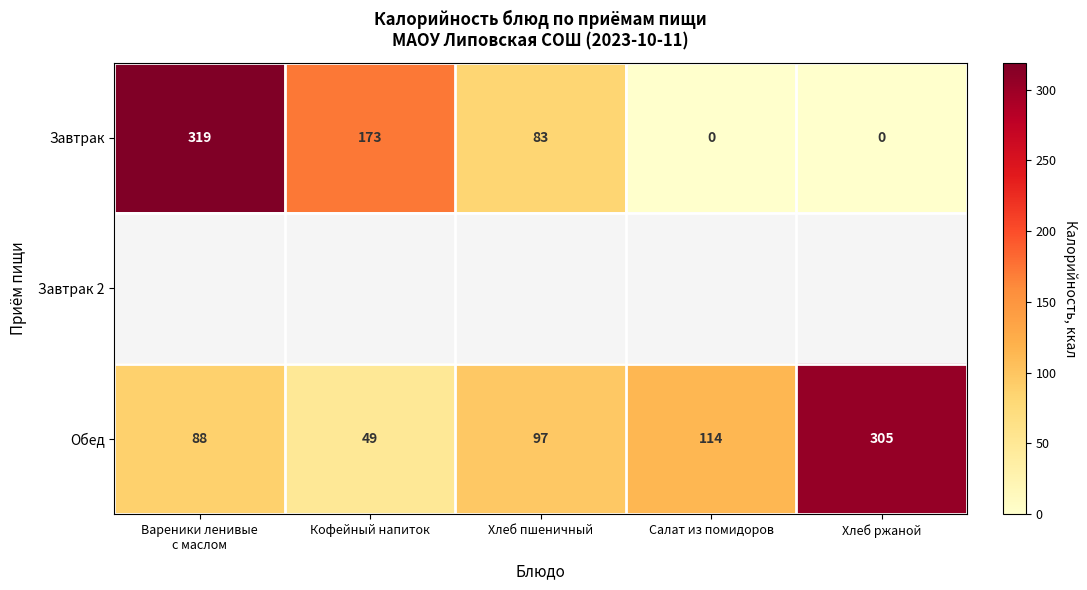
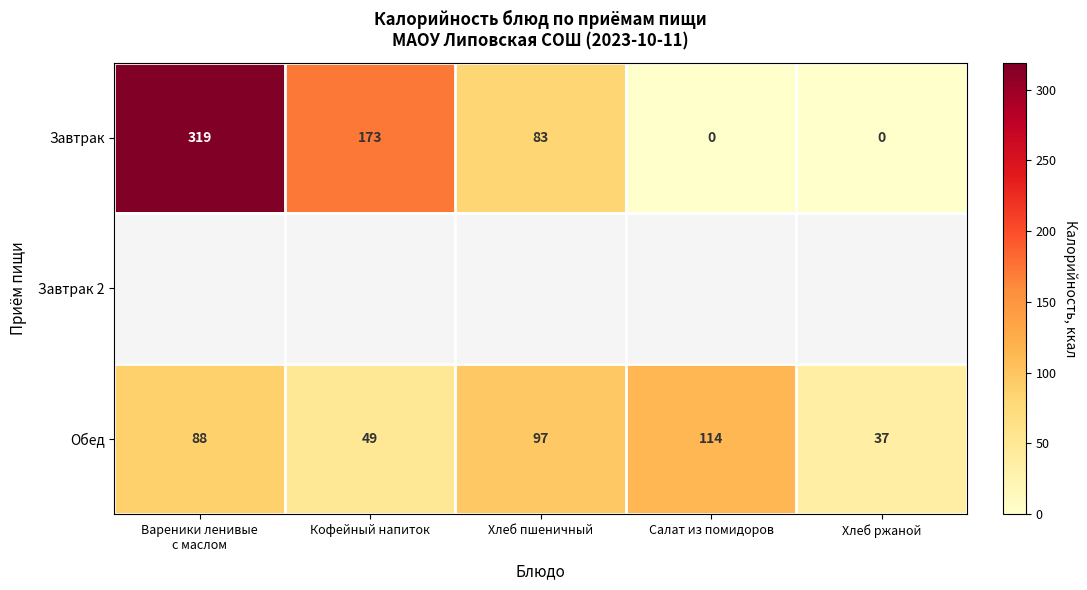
Обед, Хлеб ржаной: 305 -> 37
